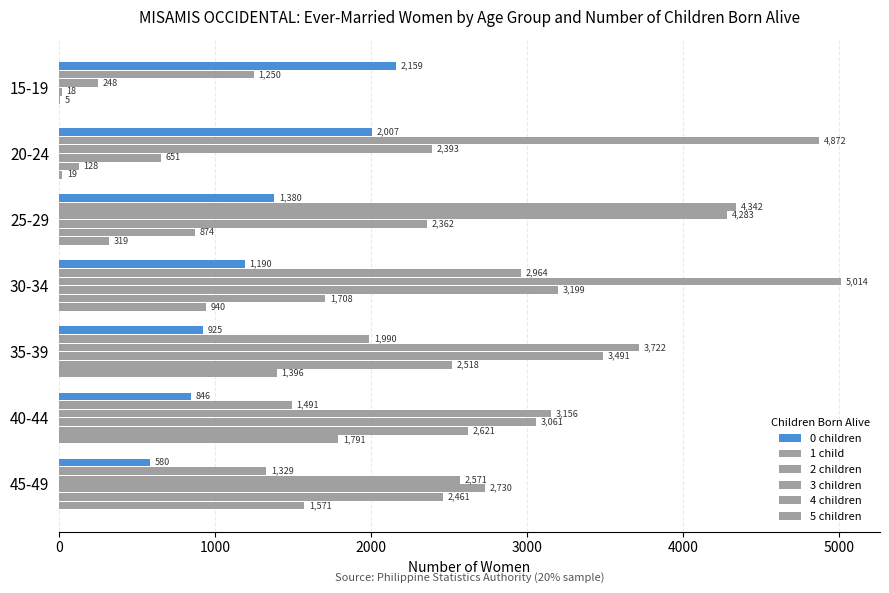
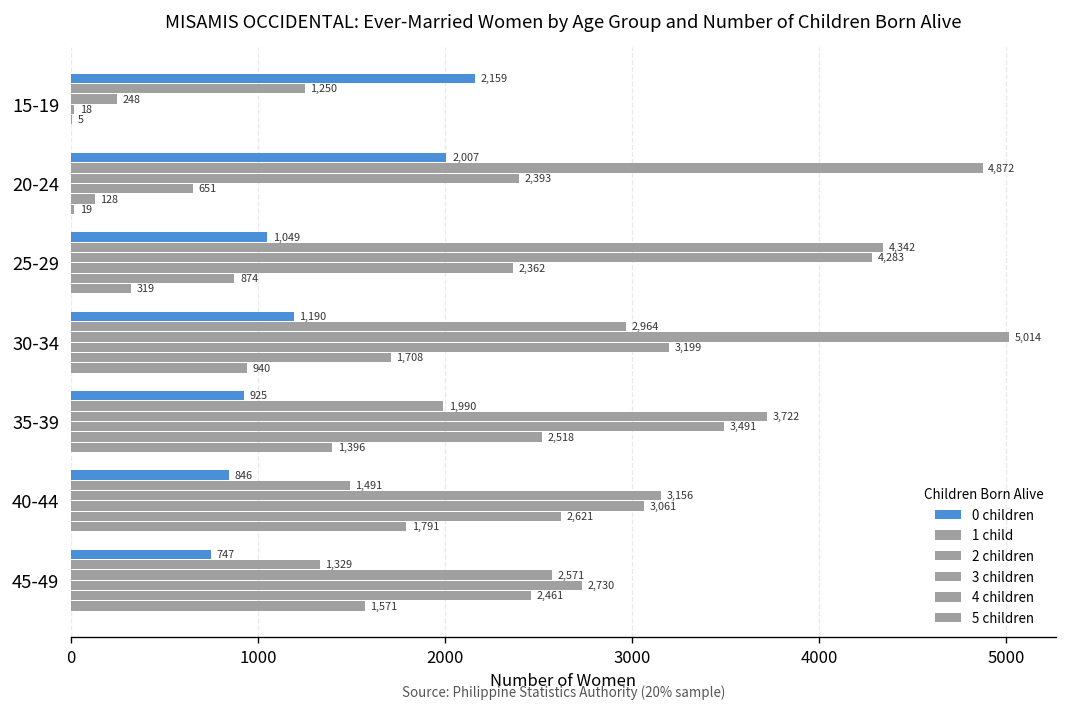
0 children, 25-29: 1,380 -> 1,049
0 children, 45-49: 580 -> 747
